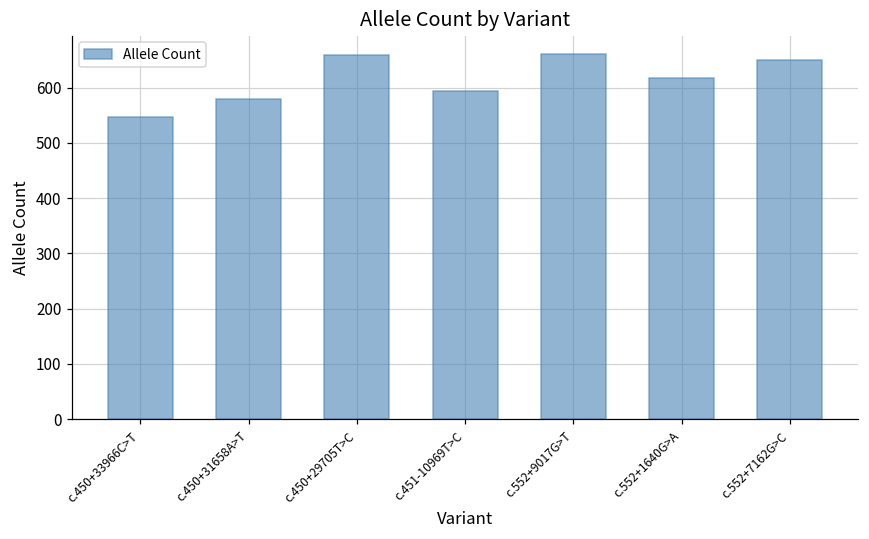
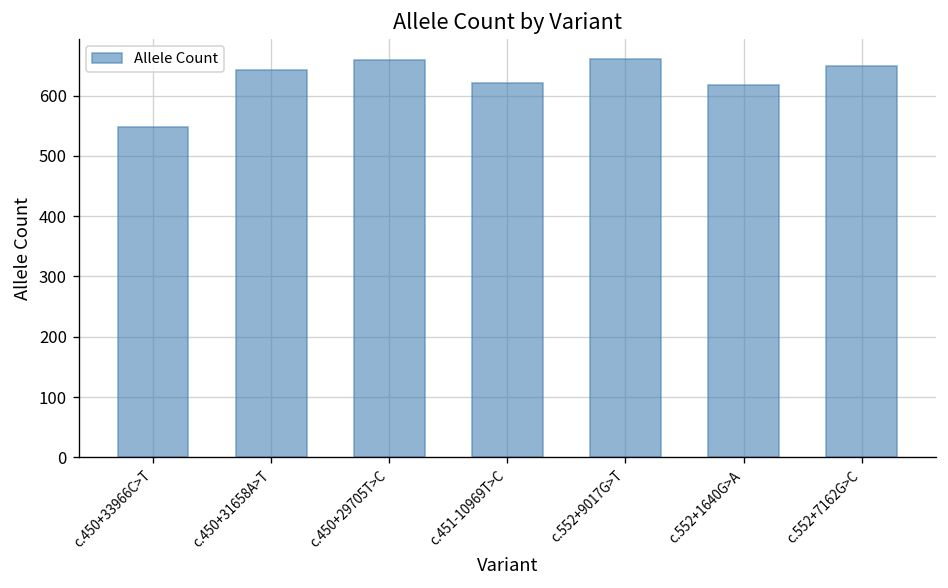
c.450+31658A>T: 580 -> 640
c.451-10969T>C: 590 -> 620
